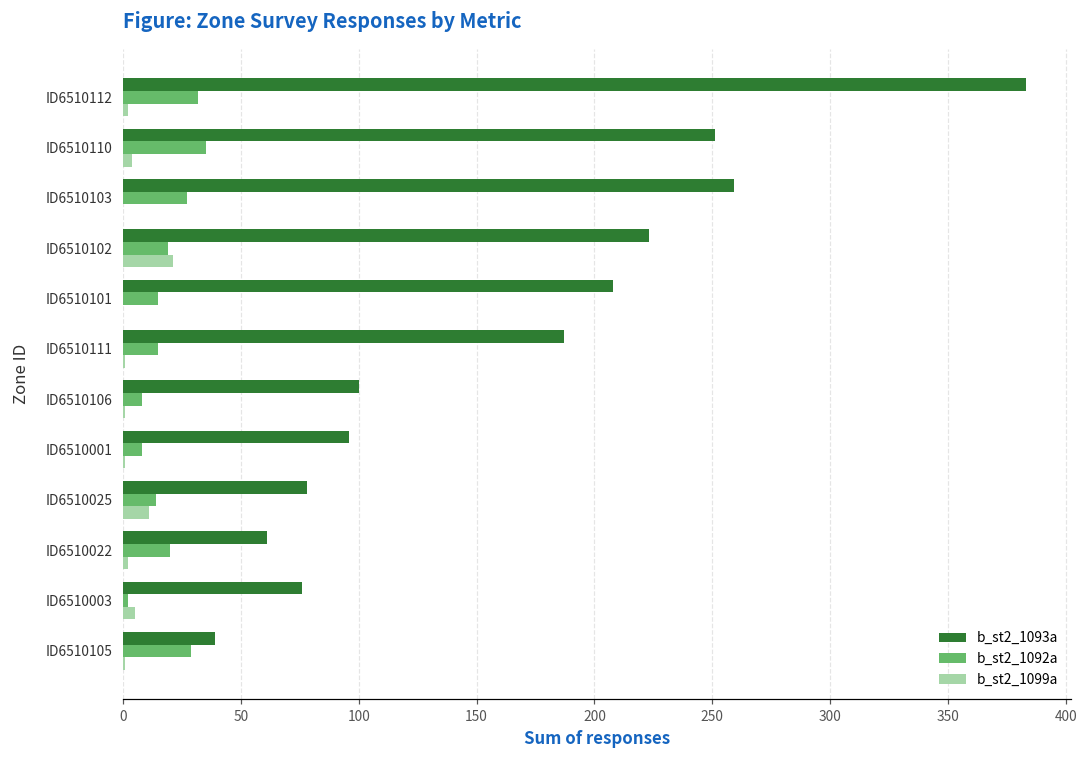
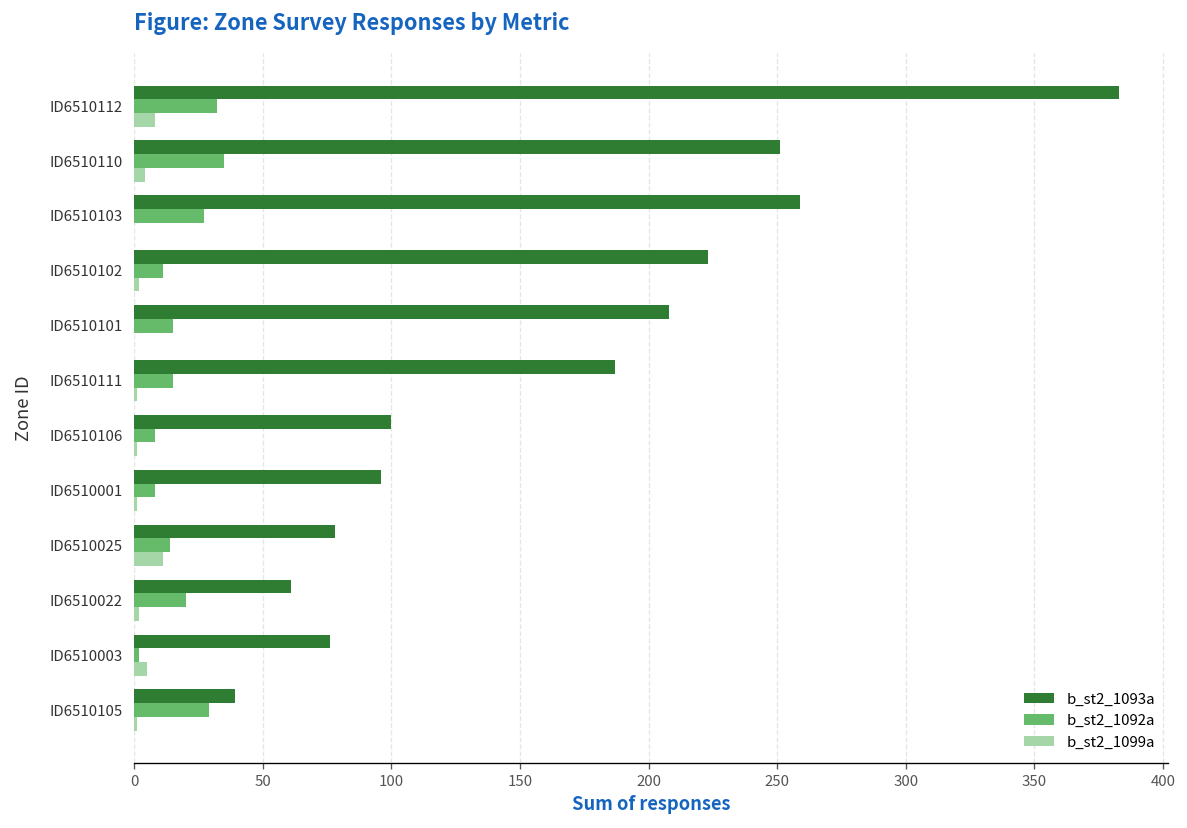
b_st2_1099a, ID6510112: 2 -> 8
b_st2_1092a, ID6510102: 19 -> 11
b_st2_1099a, ID6510102: 21 -> 2
